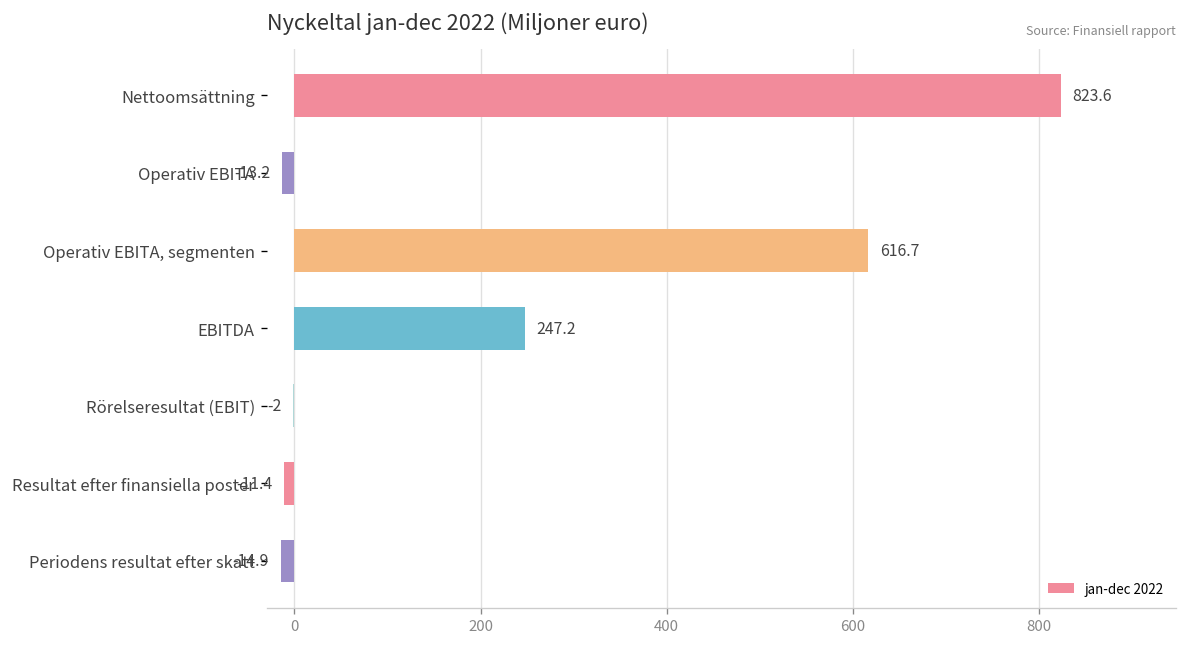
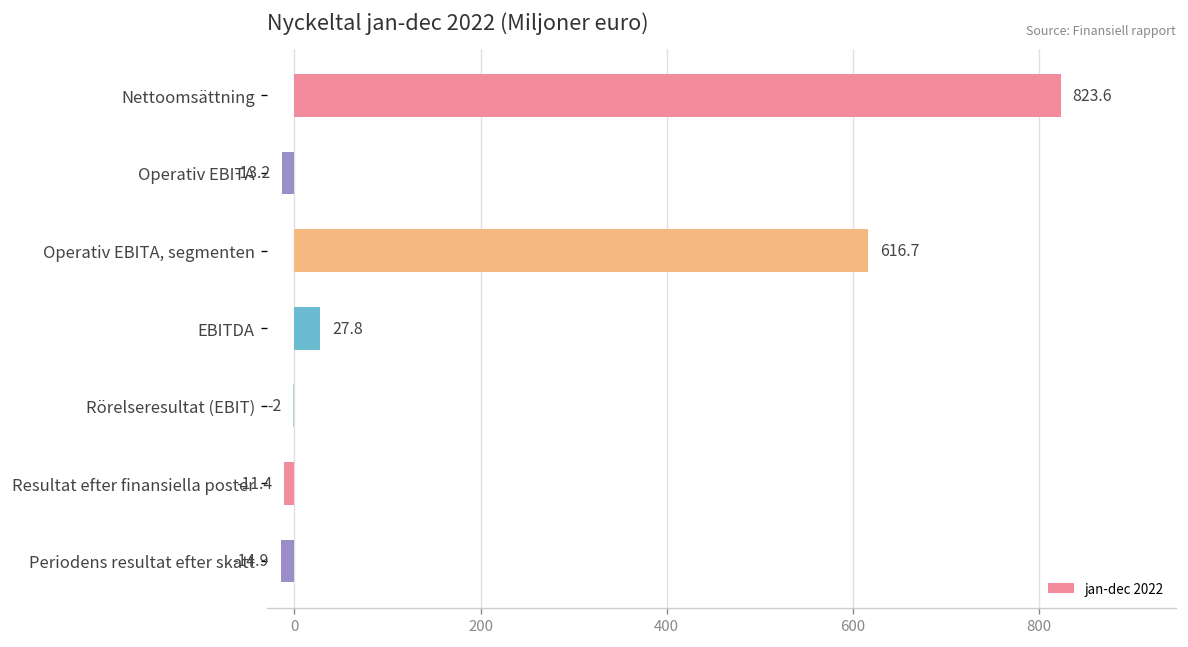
EBITDA: 247.2 -> 27.8
